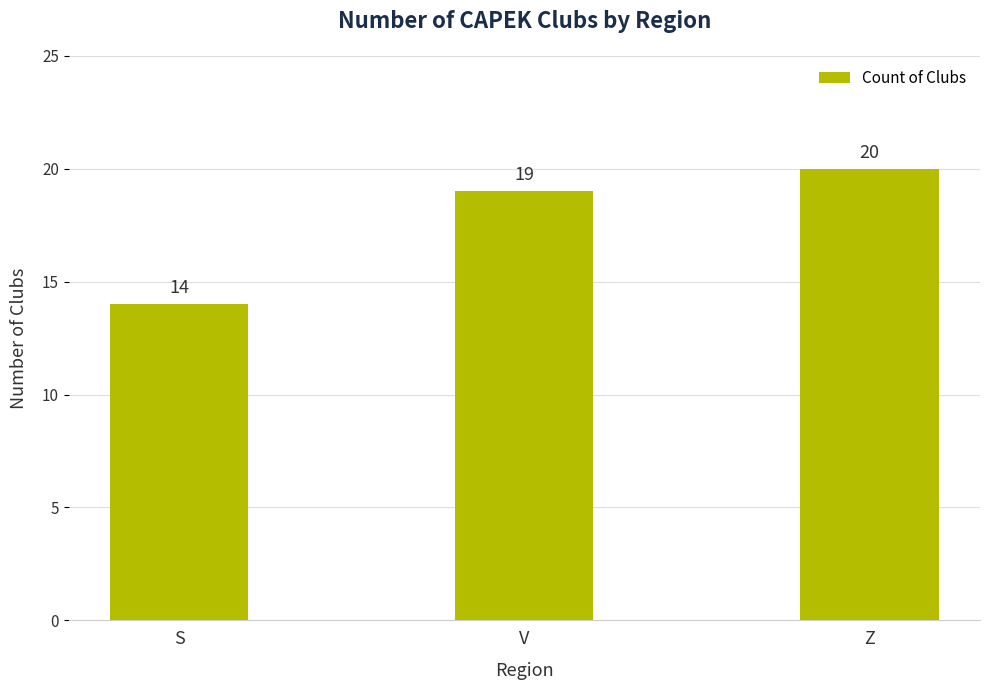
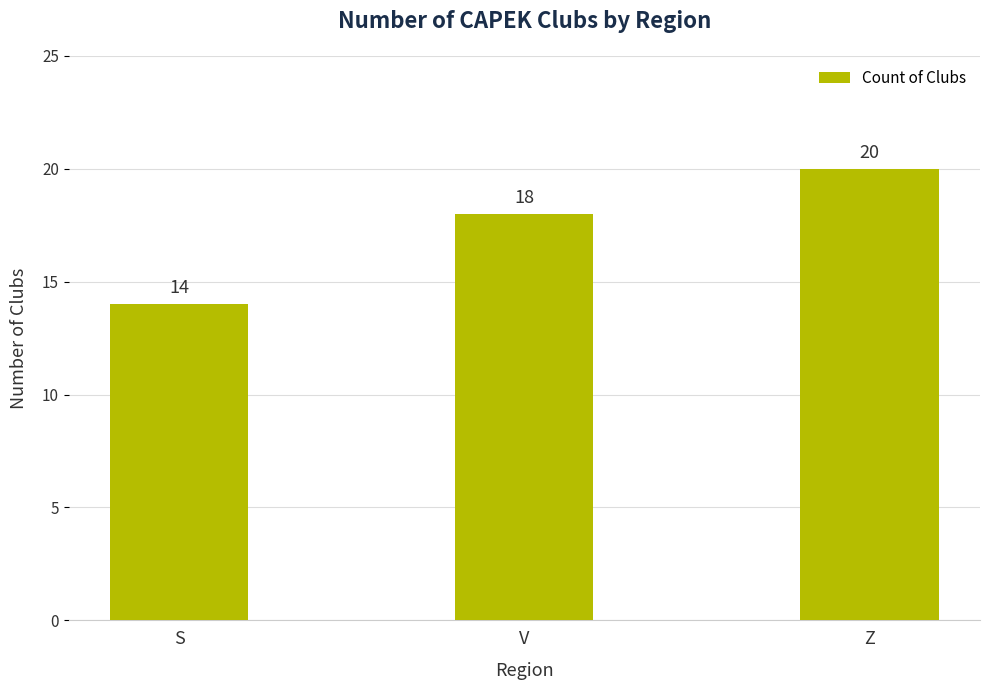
V: 19 -> 18
